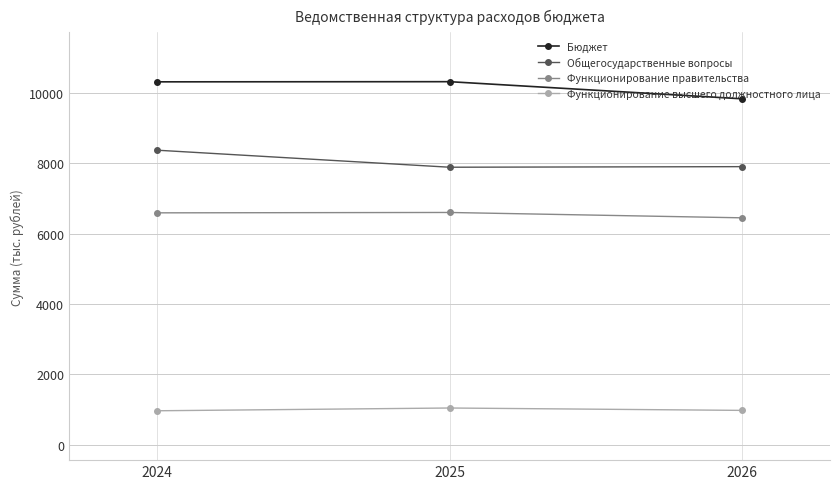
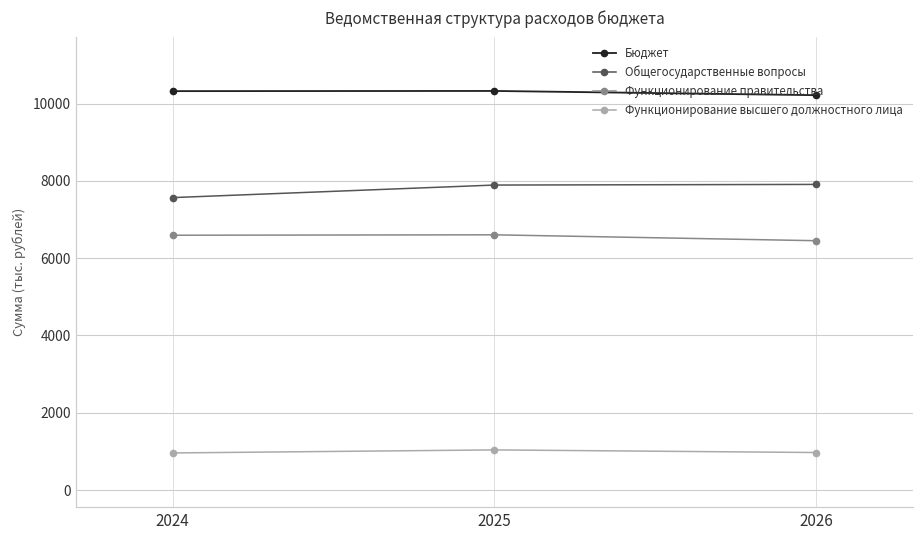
Общегосударственные вопросы, 2024: 8400 -> 7600
Бюджет, 2026: 9800 -> 10200
